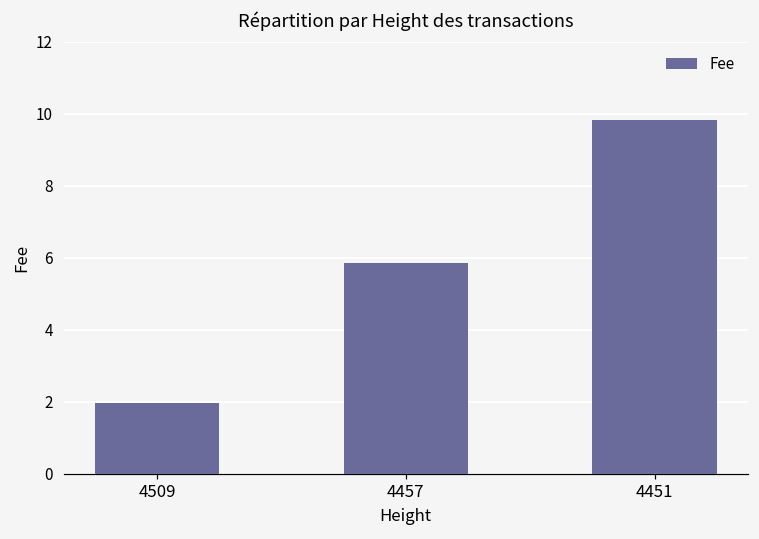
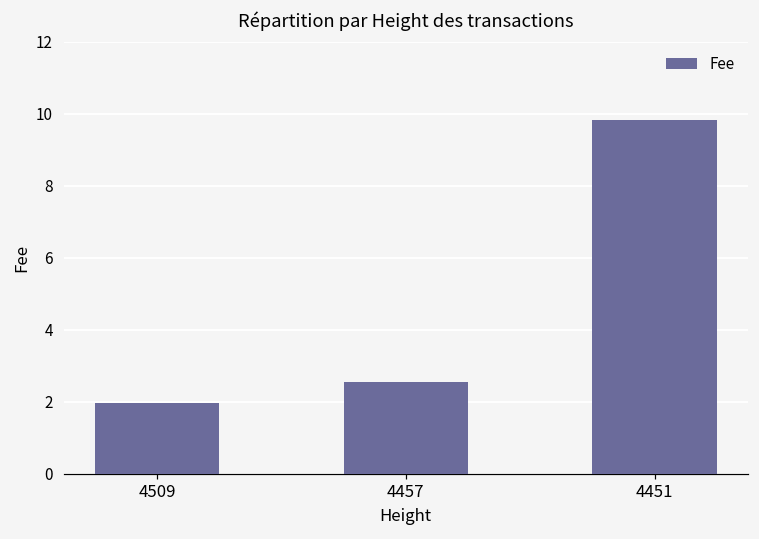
4457: 5.9 -> 2.6
